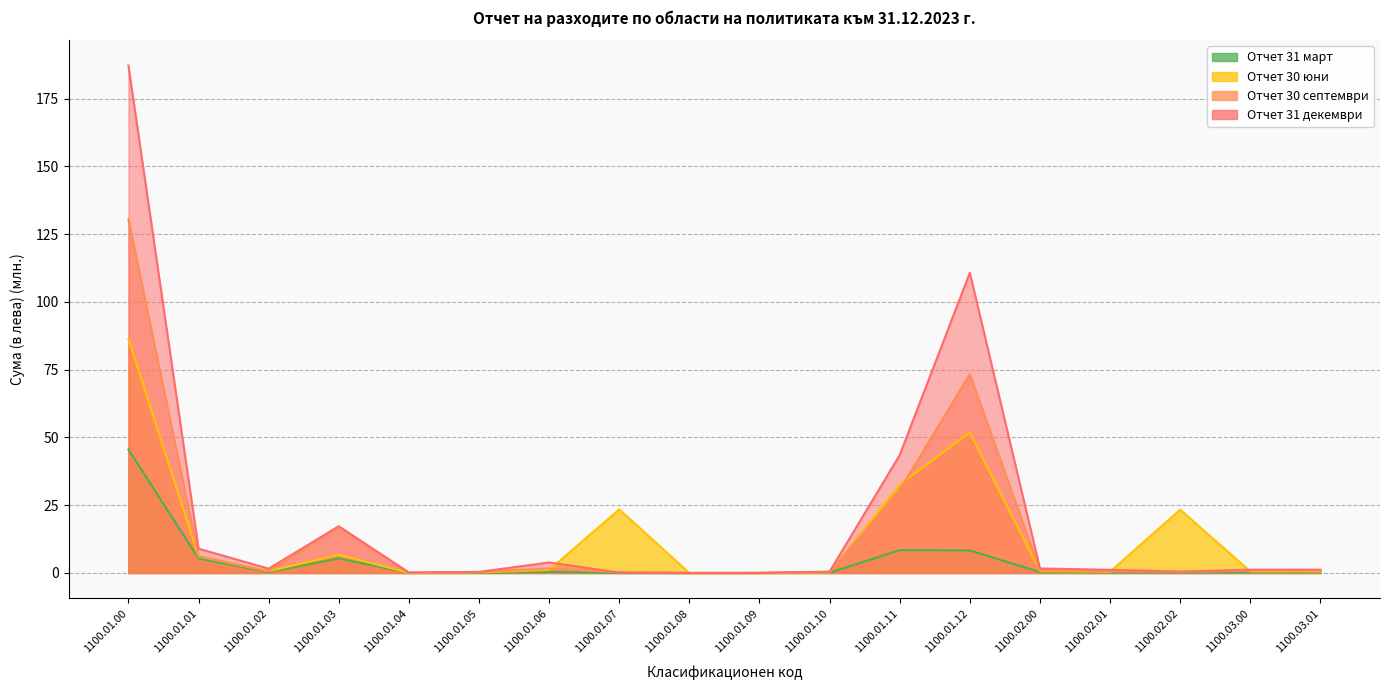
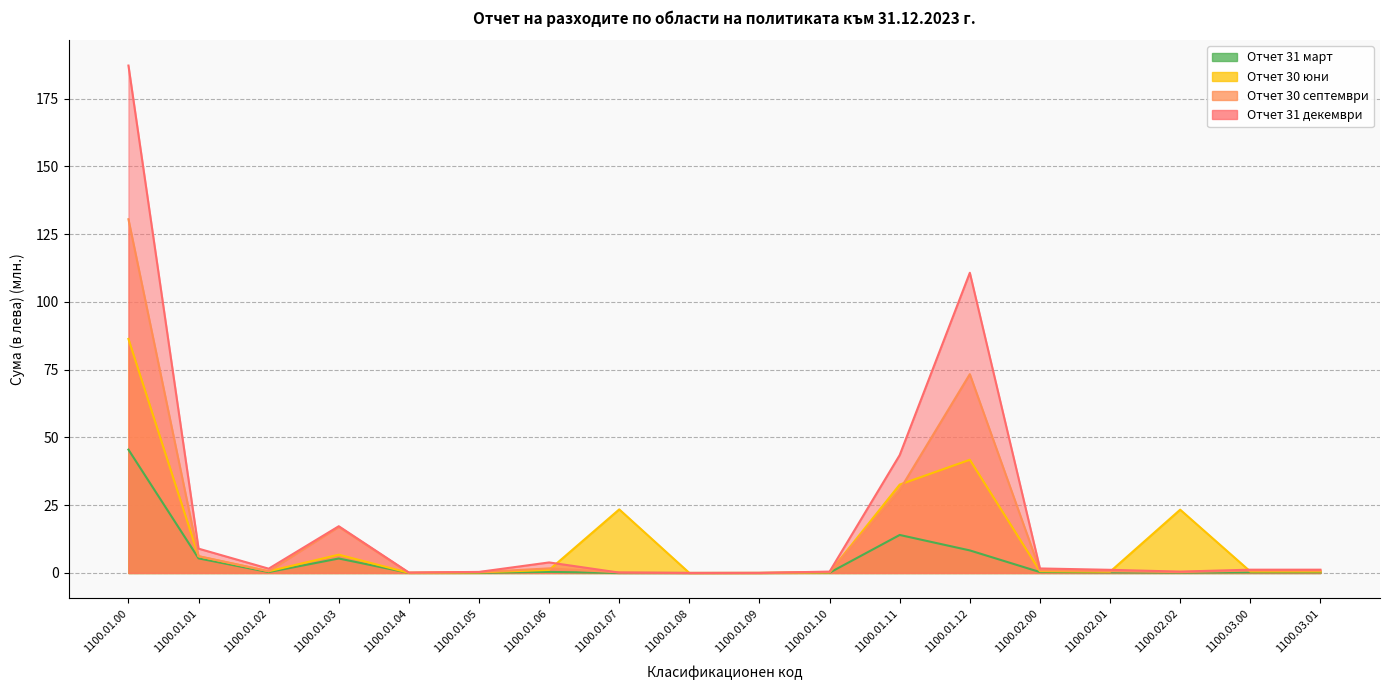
Отчет 31 март, 1100.01.11: 8 -> 14
Отчет 30 юни, 1100.01.12: 52 -> 42
